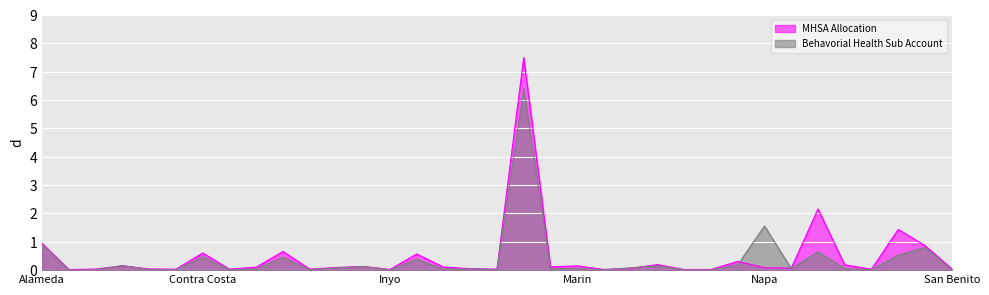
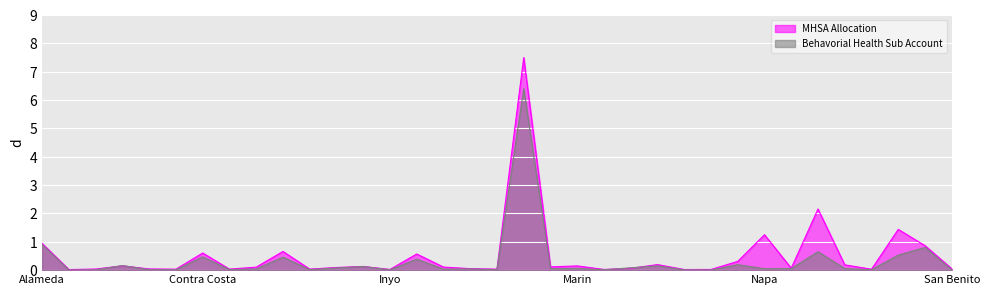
MHSA Allocation, Napa: 0.1 -> 1.2
Behavorial Health Sub Account, Napa: 1.6 -> 0.1
